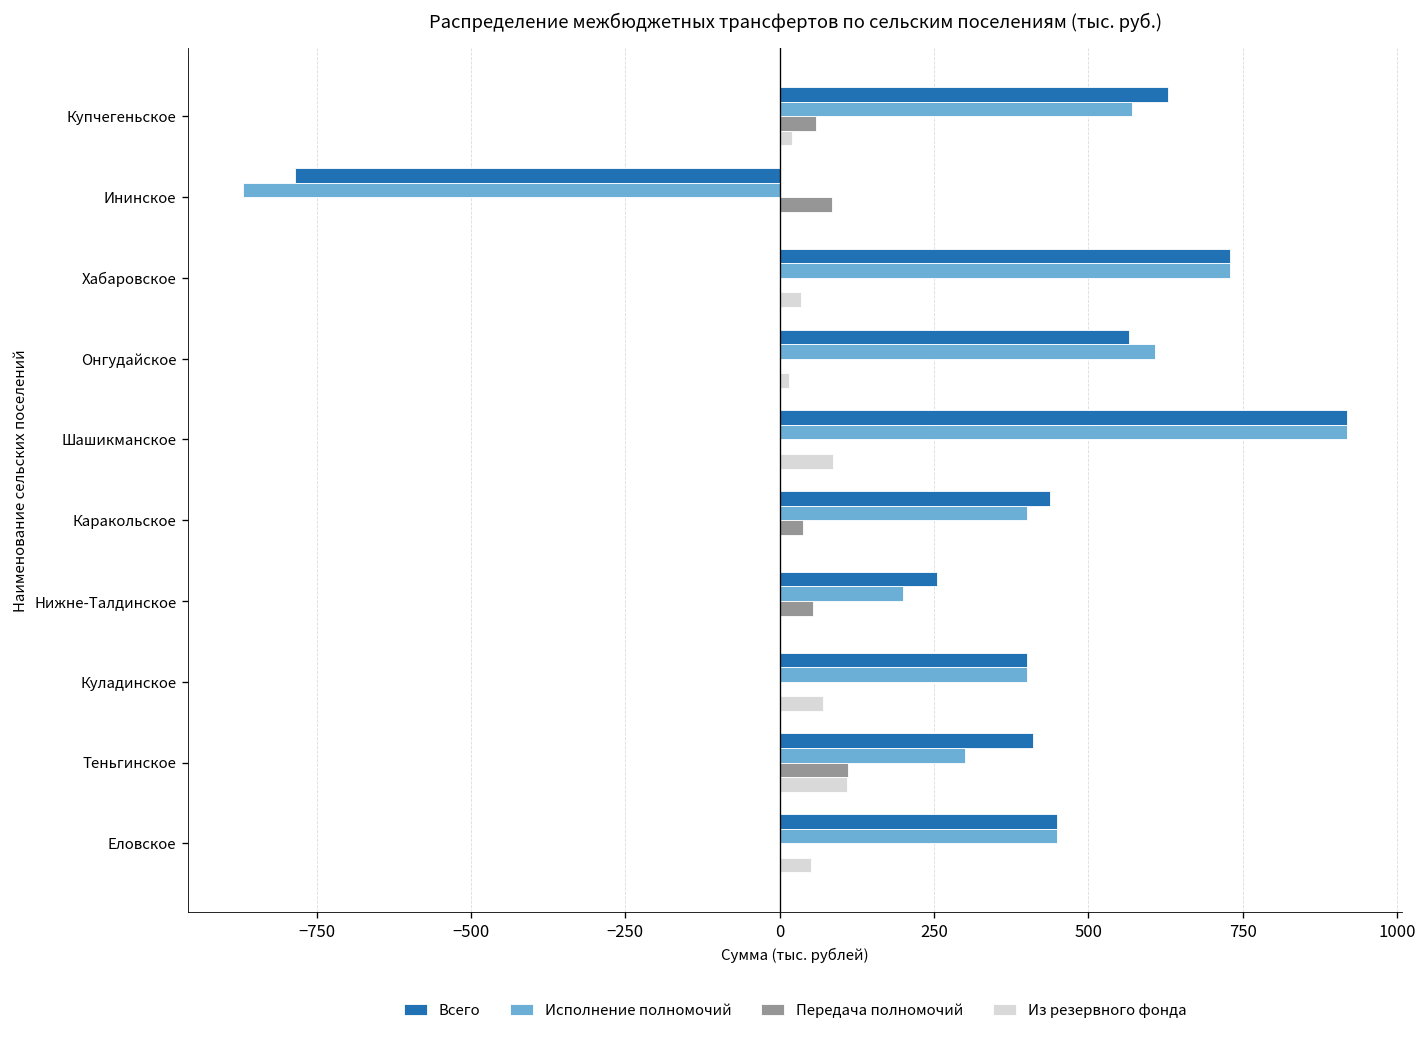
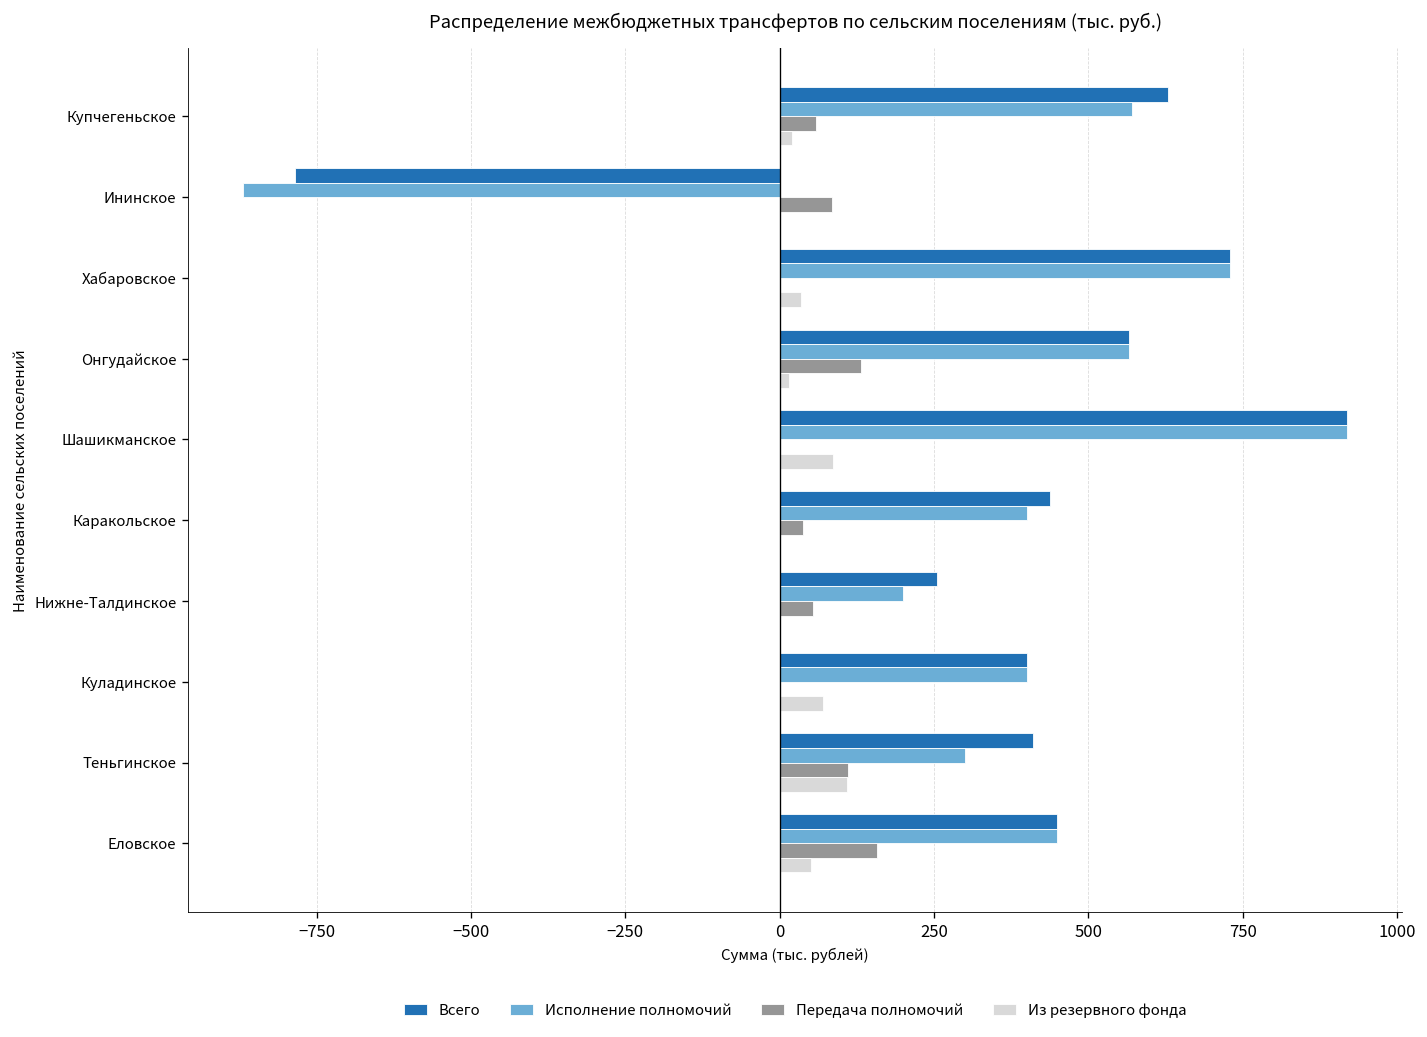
Исполнение полномочий, Онгудайское: 610 -> 570
Передача полномочий, Онгудайское: 0 -> 130
Передача полномочий, Еловское: 0 -> 160
